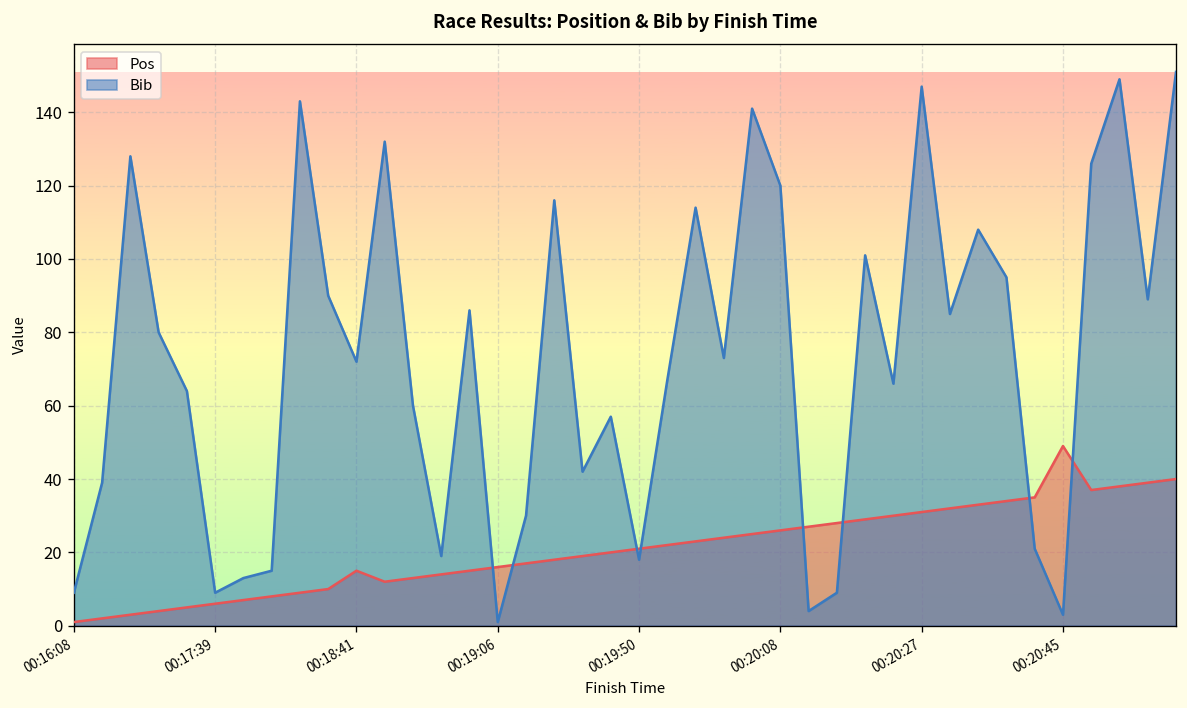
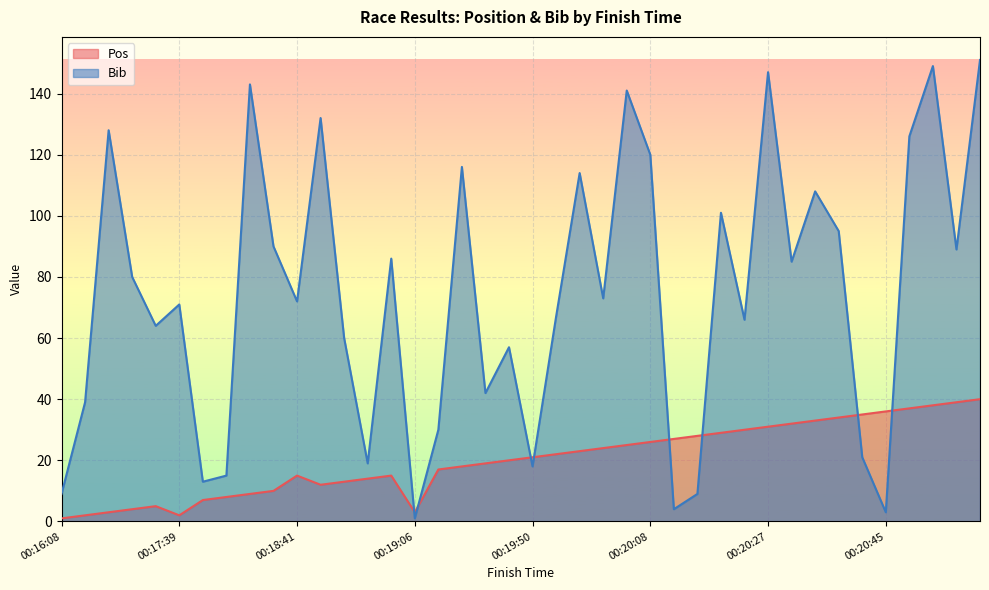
Pos, 00:17:39: 6 -> 2
Bib, 00:17:39: 9 -> 71
Pos, 00:19:06: 16 -> 3
Pos, 00:20:45: 49 -> 36
